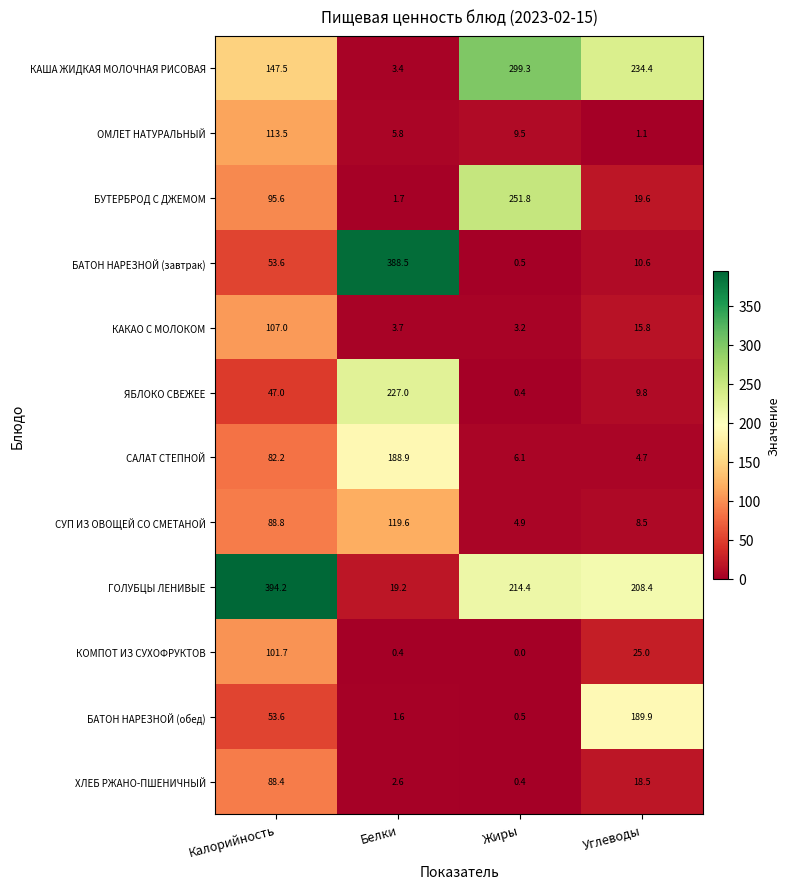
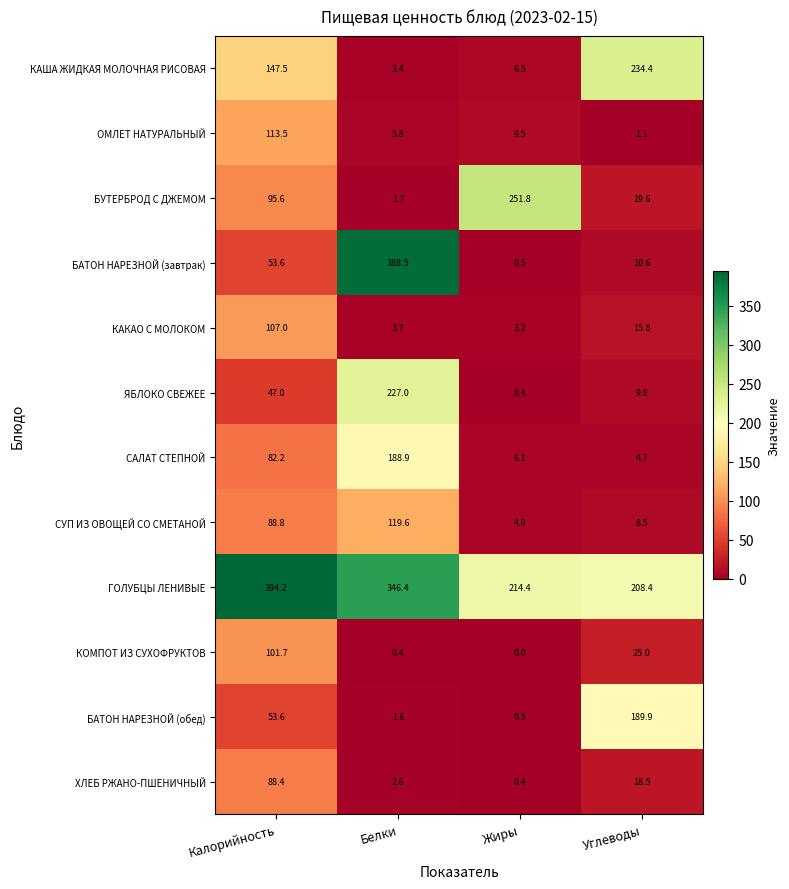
КАША ЖИДКАЯ МОЛОЧНАЯ РИСОВАЯ, Жиры: 299.3 -> 6.5
ГОЛУБЦЫ ЛЕНИВЫЕ, Белки: 19.2 -> 346.4
